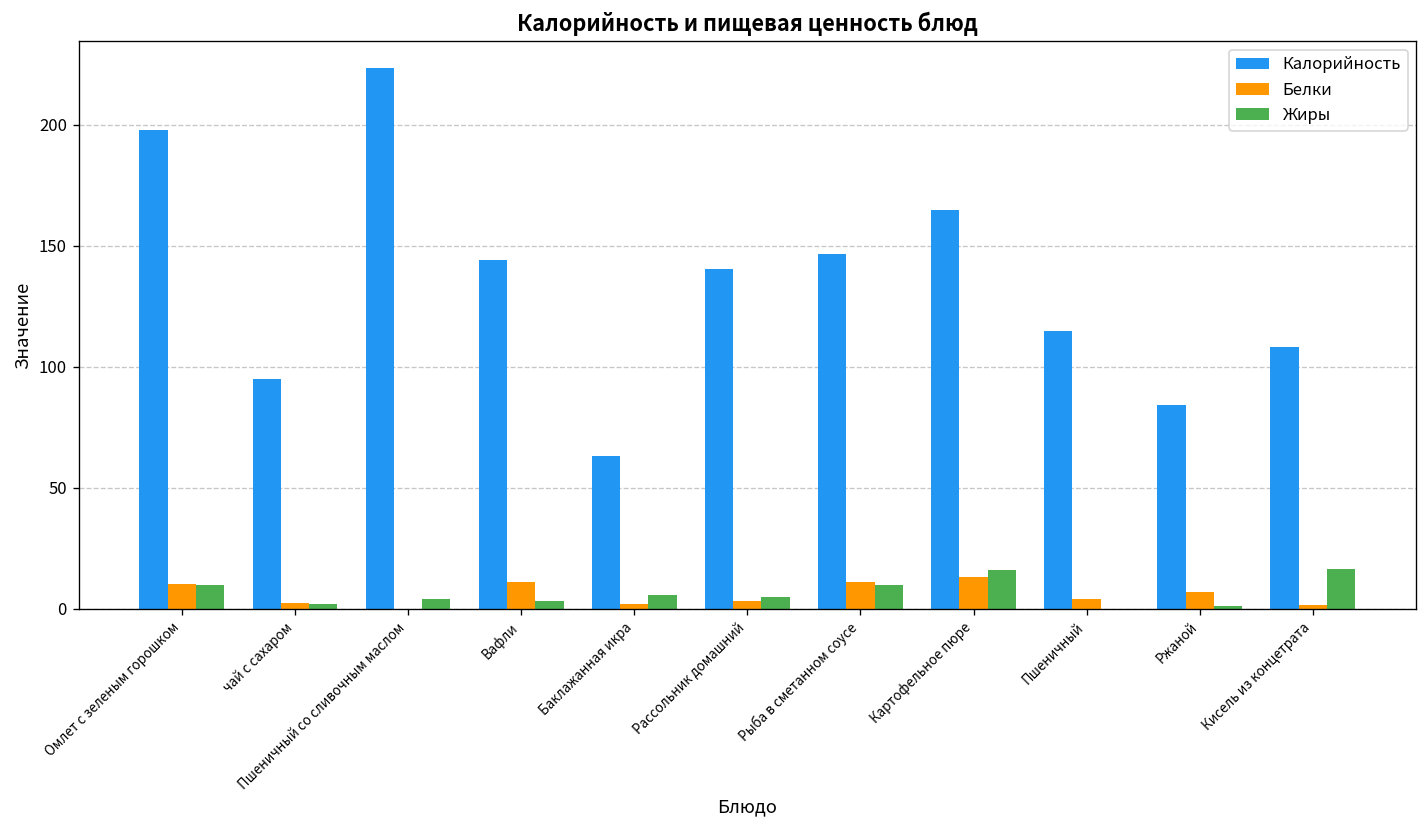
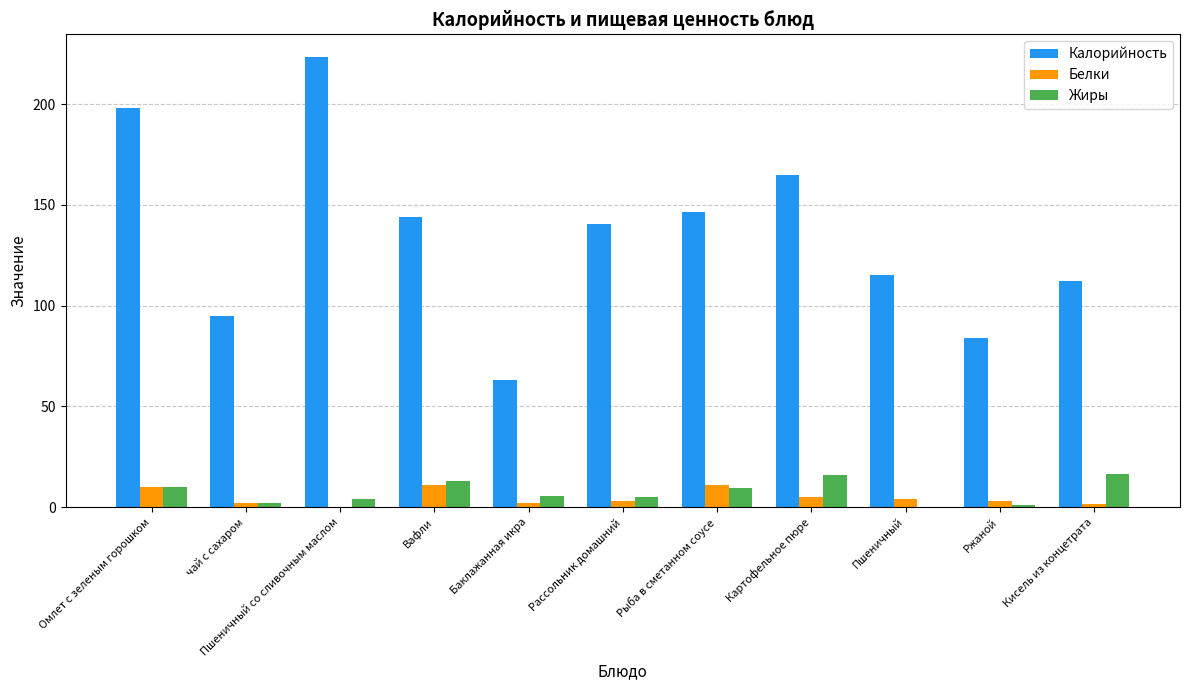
Жиры, Вафли: 3 -> 13
Белки, Картофельное пюре: 13 -> 5
Белки, Ржаной: 7 -> 3
Калорийность, Кисель из концетрата: 108 -> 112
